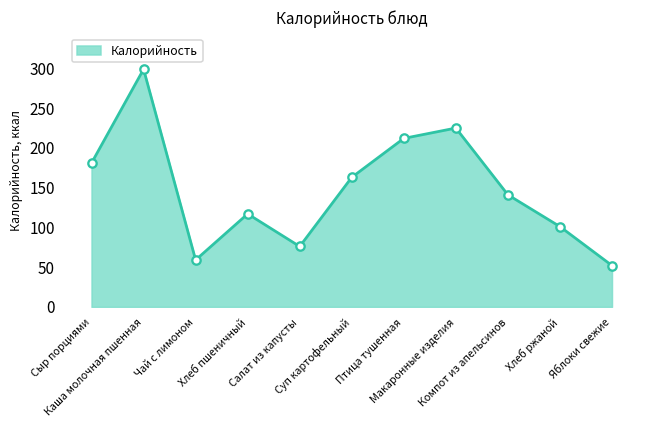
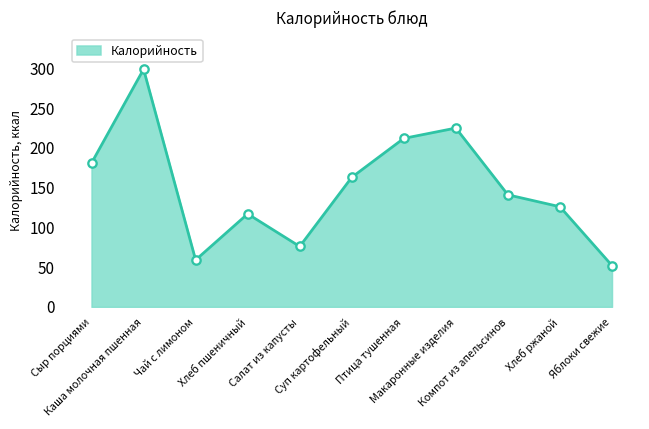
Хлеб ржаной: 100 -> 130
